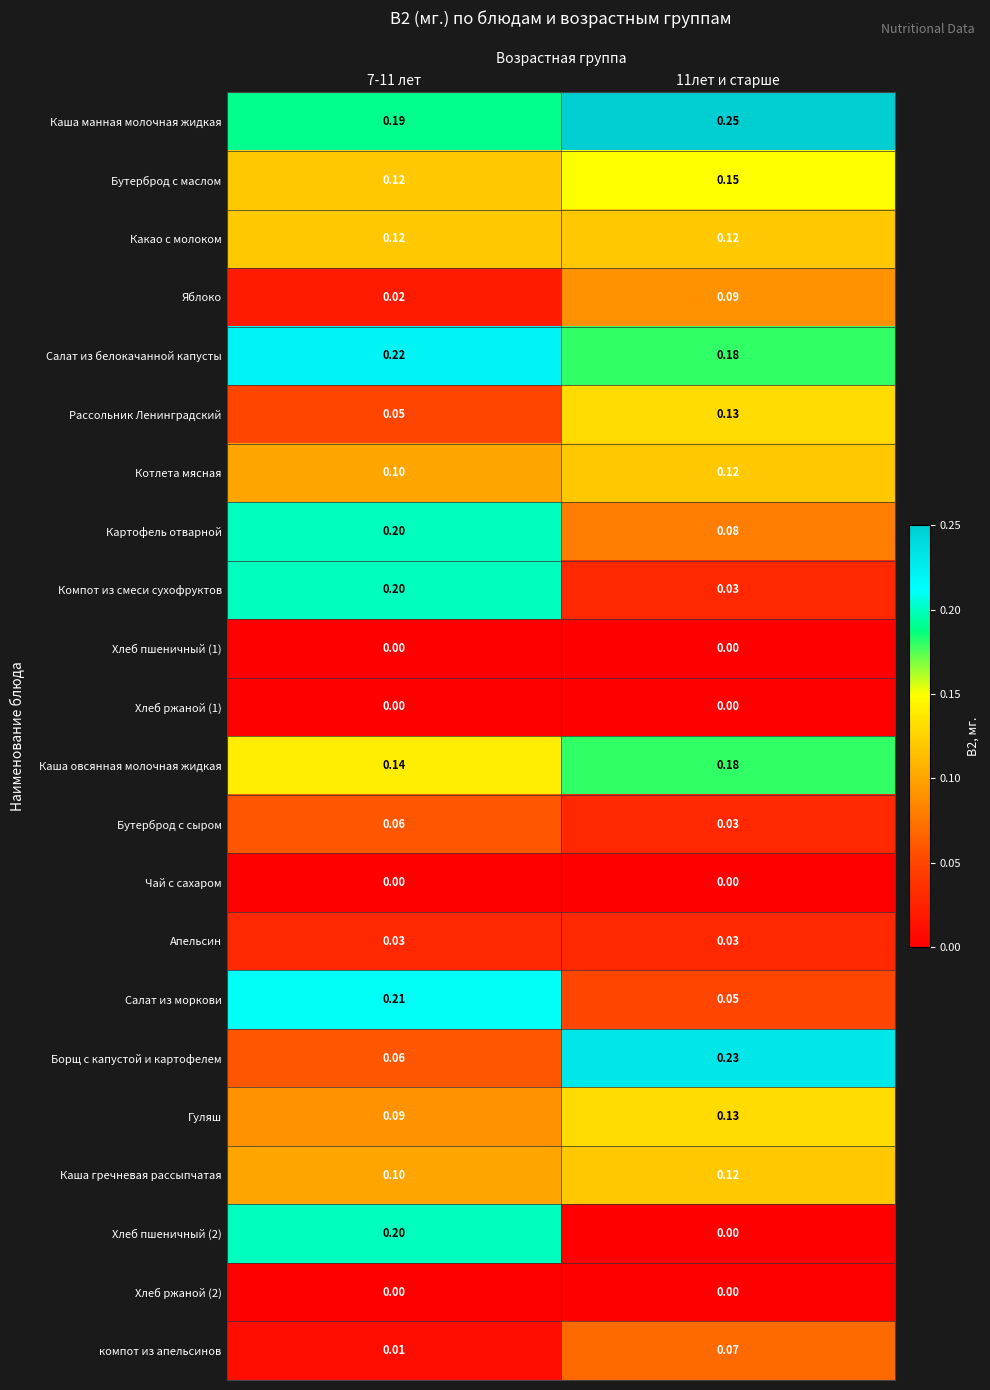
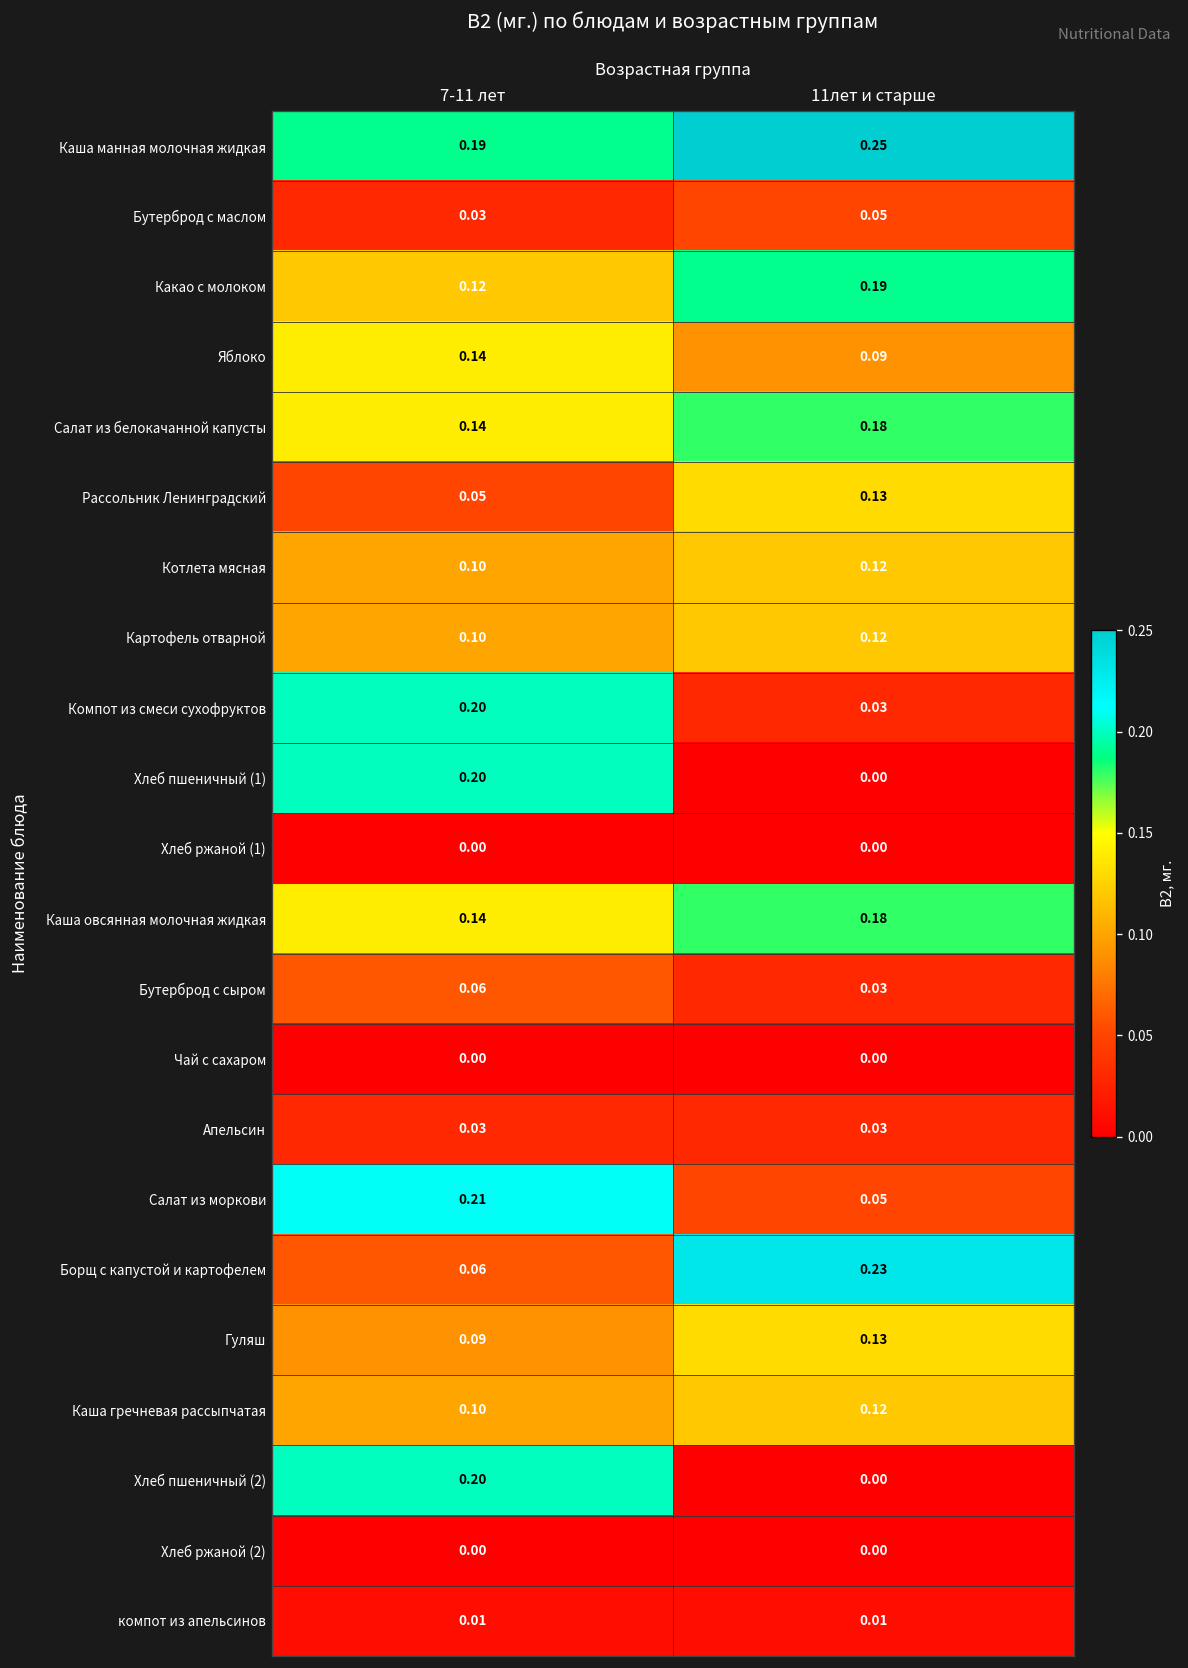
Бутерброд с маслом, 7-11 лет: 0.12 -> 0.03
Бутерброд с маслом, 11лет и старше: 0.15 -> 0.05
Какао с молоком, 11лет и старше: 0.12 -> 0.19
Яблоко, 7-11 лет: 0.02 -> 0.14
Салат из белокачанной капусты, 7-11 лет: 0.22 -> 0.14
Картофель отварной, 7-11 лет: 0.20 -> 0.10
Картофель отварной, 11лет и старше: 0.08 -> 0.12
Хлеб пшеничный (1), 7-11 лет: 0.00 -> 0.20
компот из апельсинов, 11лет и старше: 0.07 -> 0.01
